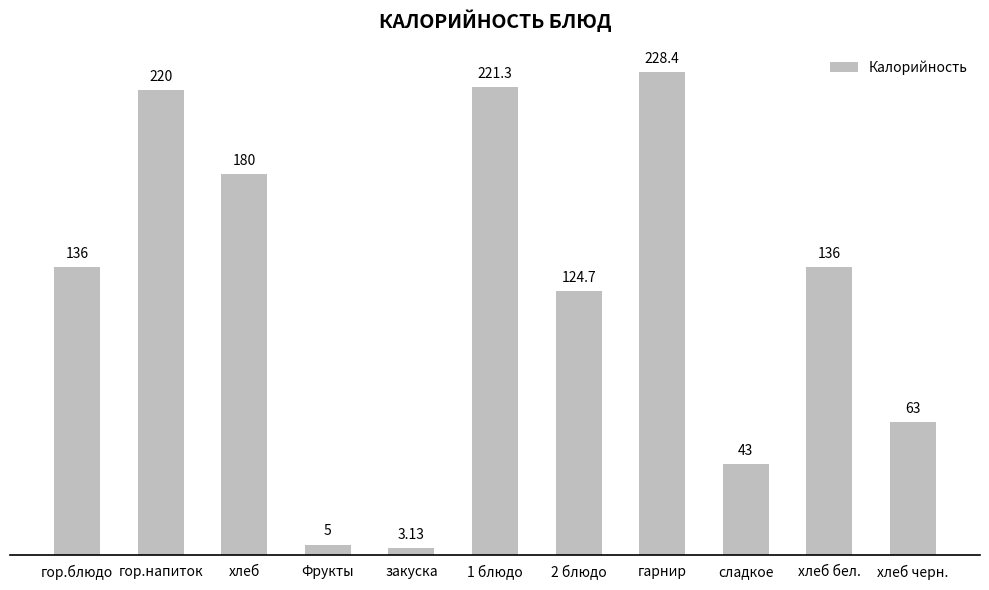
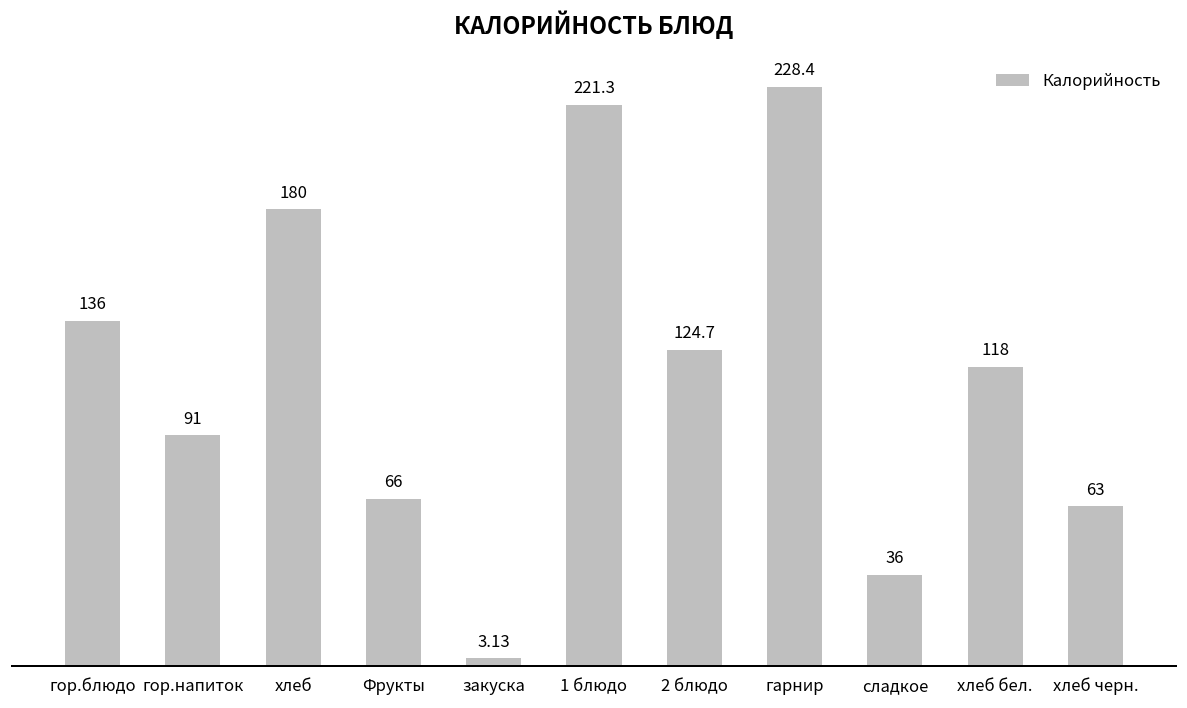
гор.напиток: 220 -> 91
Фрукты: 5 -> 66
сладкое: 43 -> 36
хлеб бел.: 136 -> 118
